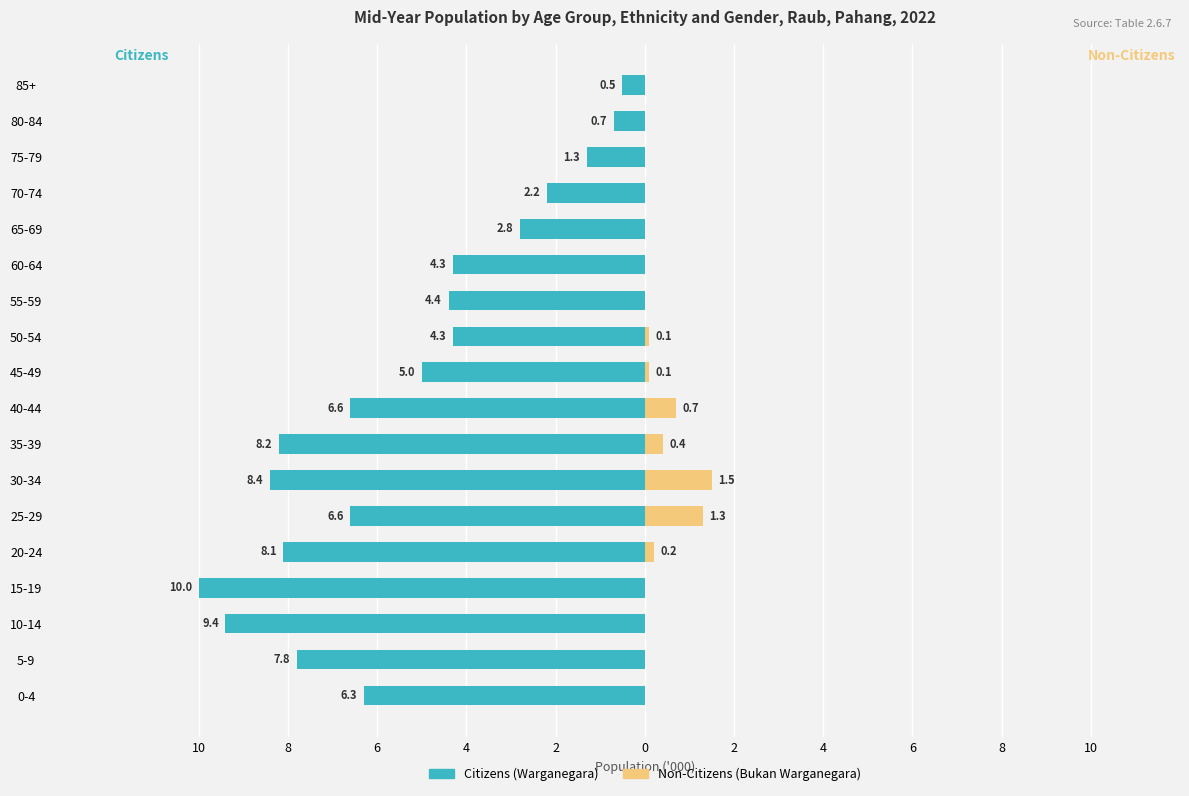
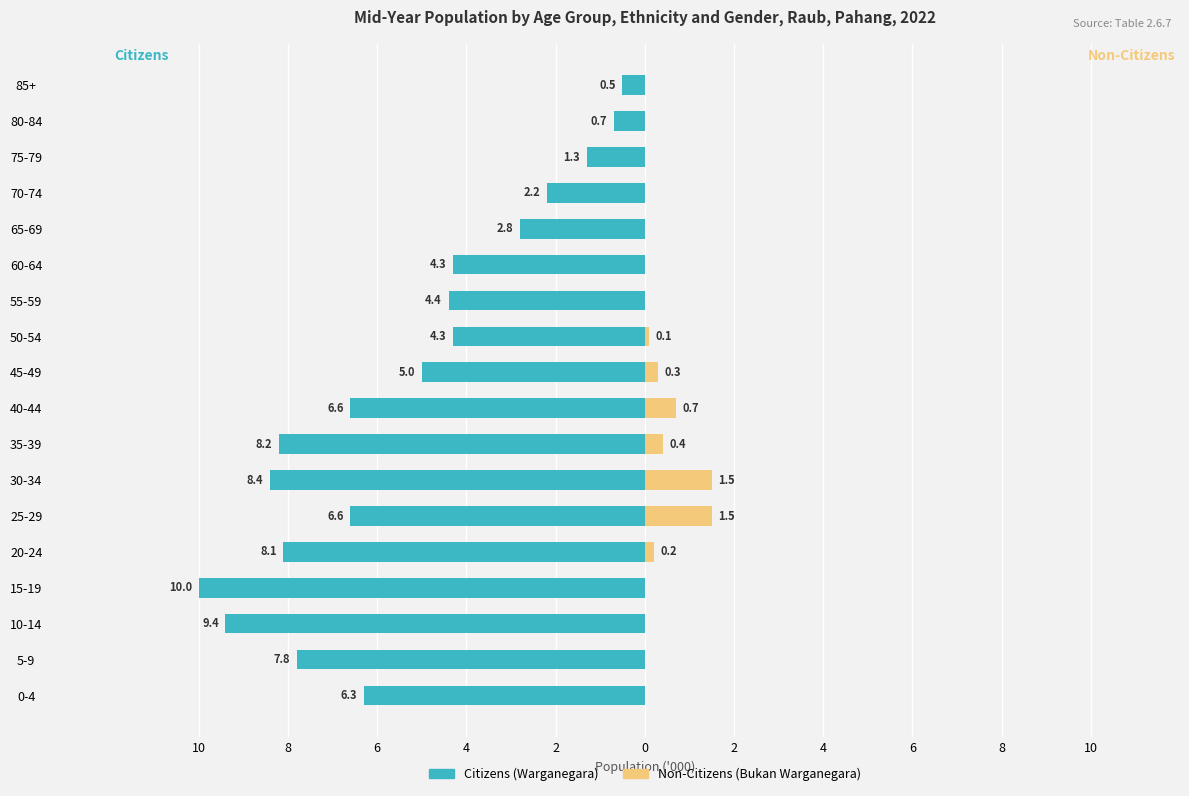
Non-Citizens (Bukan Warganegara), 45-49: 0.1 -> 0.3
Non-Citizens (Bukan Warganegara), 25-29: 1.3 -> 1.5
